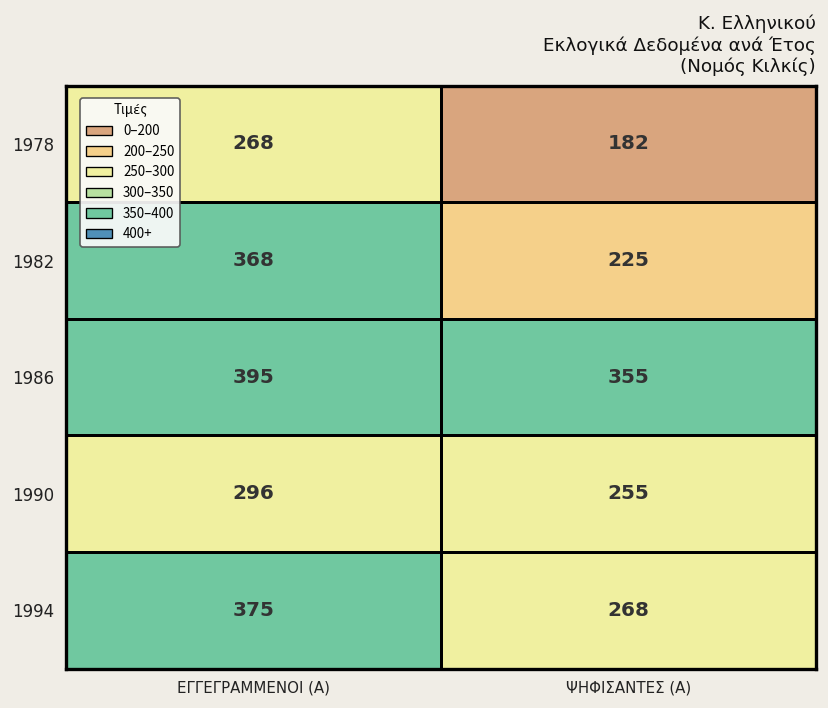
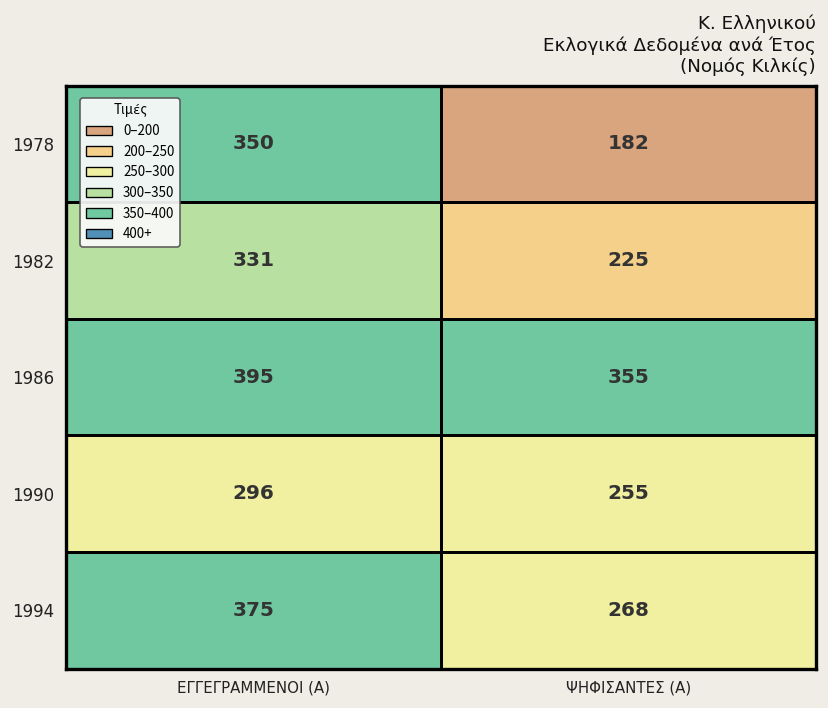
1978, ΕΓΓΕΓΡΑΜΜΕΝΟΙ (Α): 268 -> 350
1982, ΕΓΓΕΓΡΑΜΜΕΝΟΙ (Α): 368 -> 331
